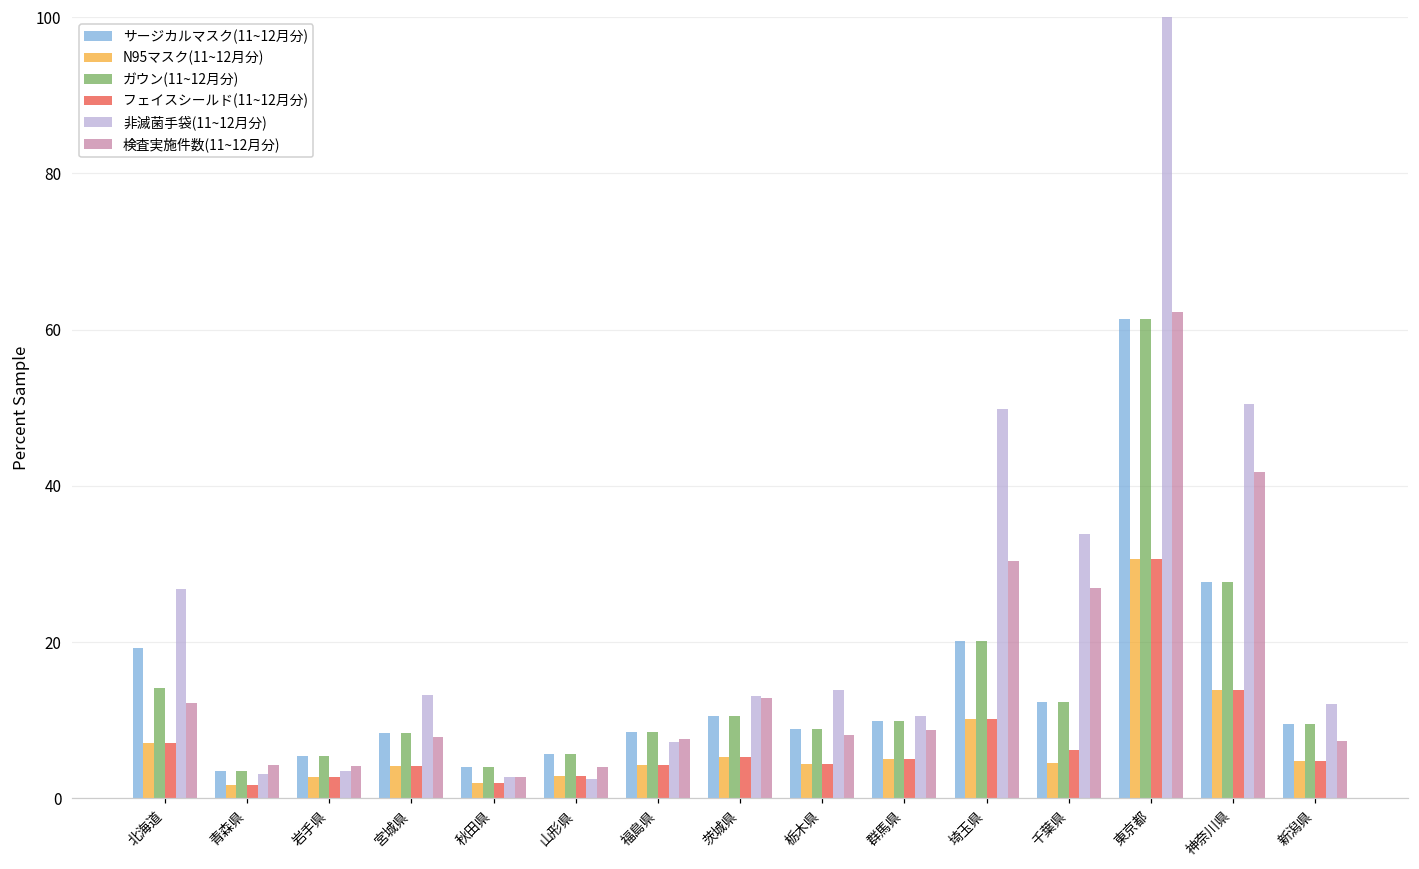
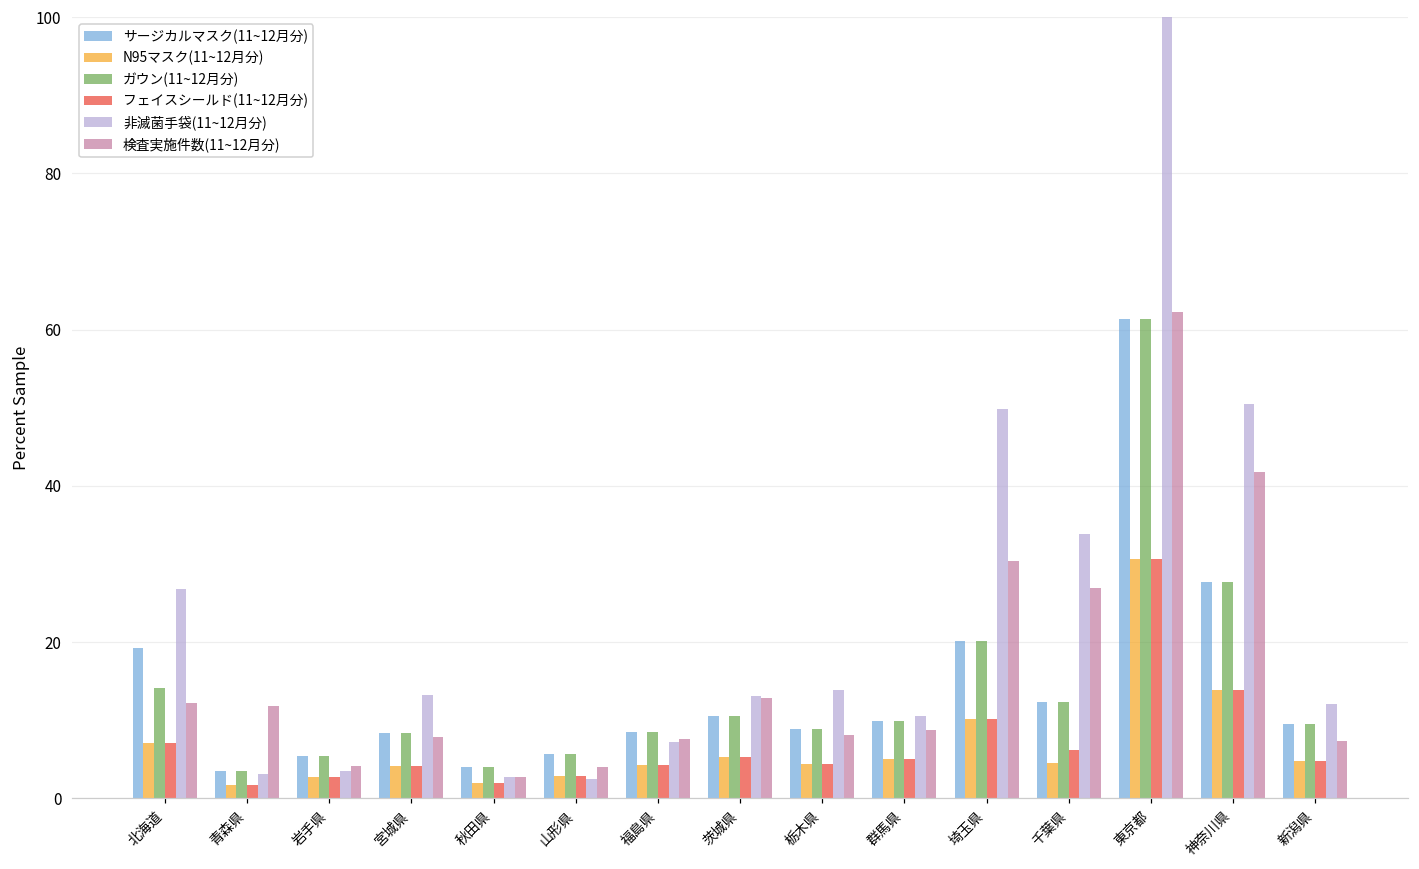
検査実施件数(11~12月分), 青森県: 4 -> 12
